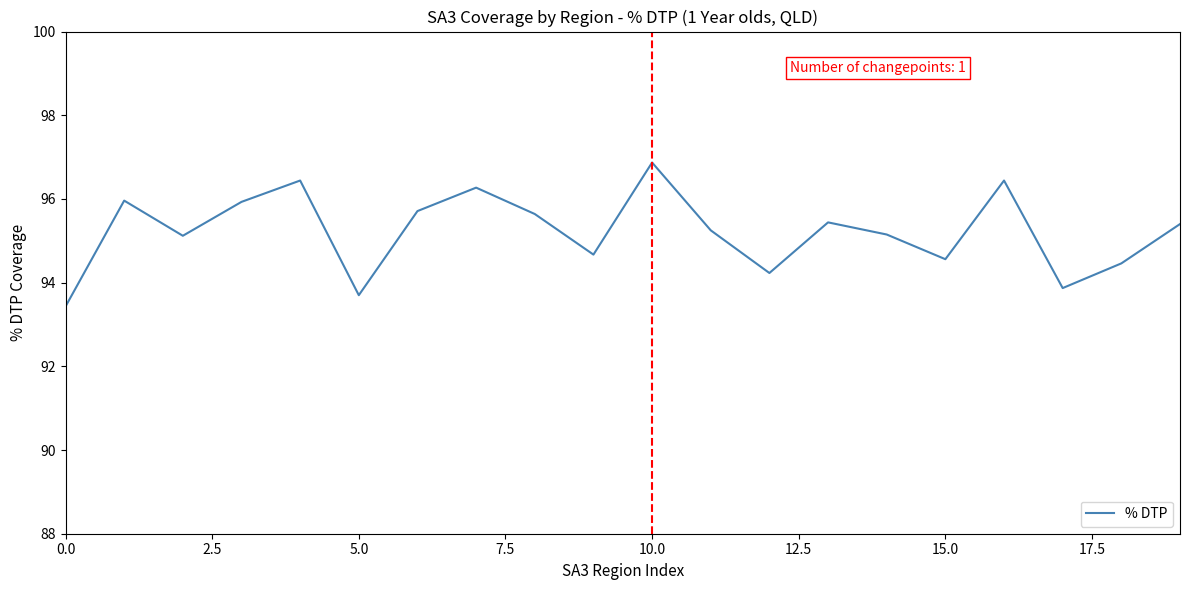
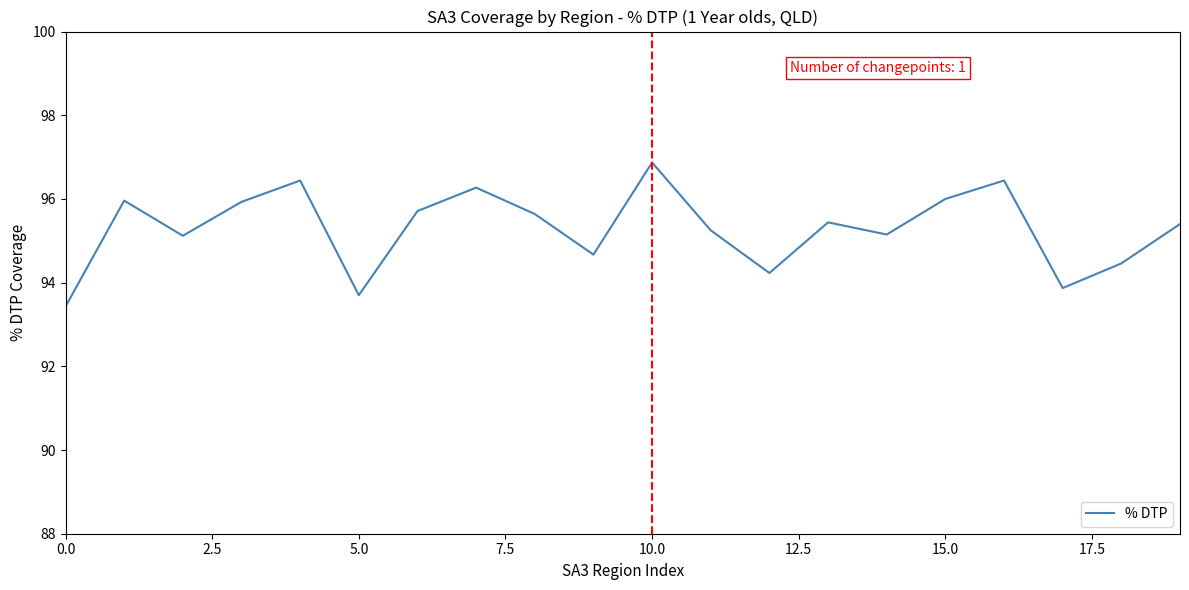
15.0: 94.6 -> 96.0
